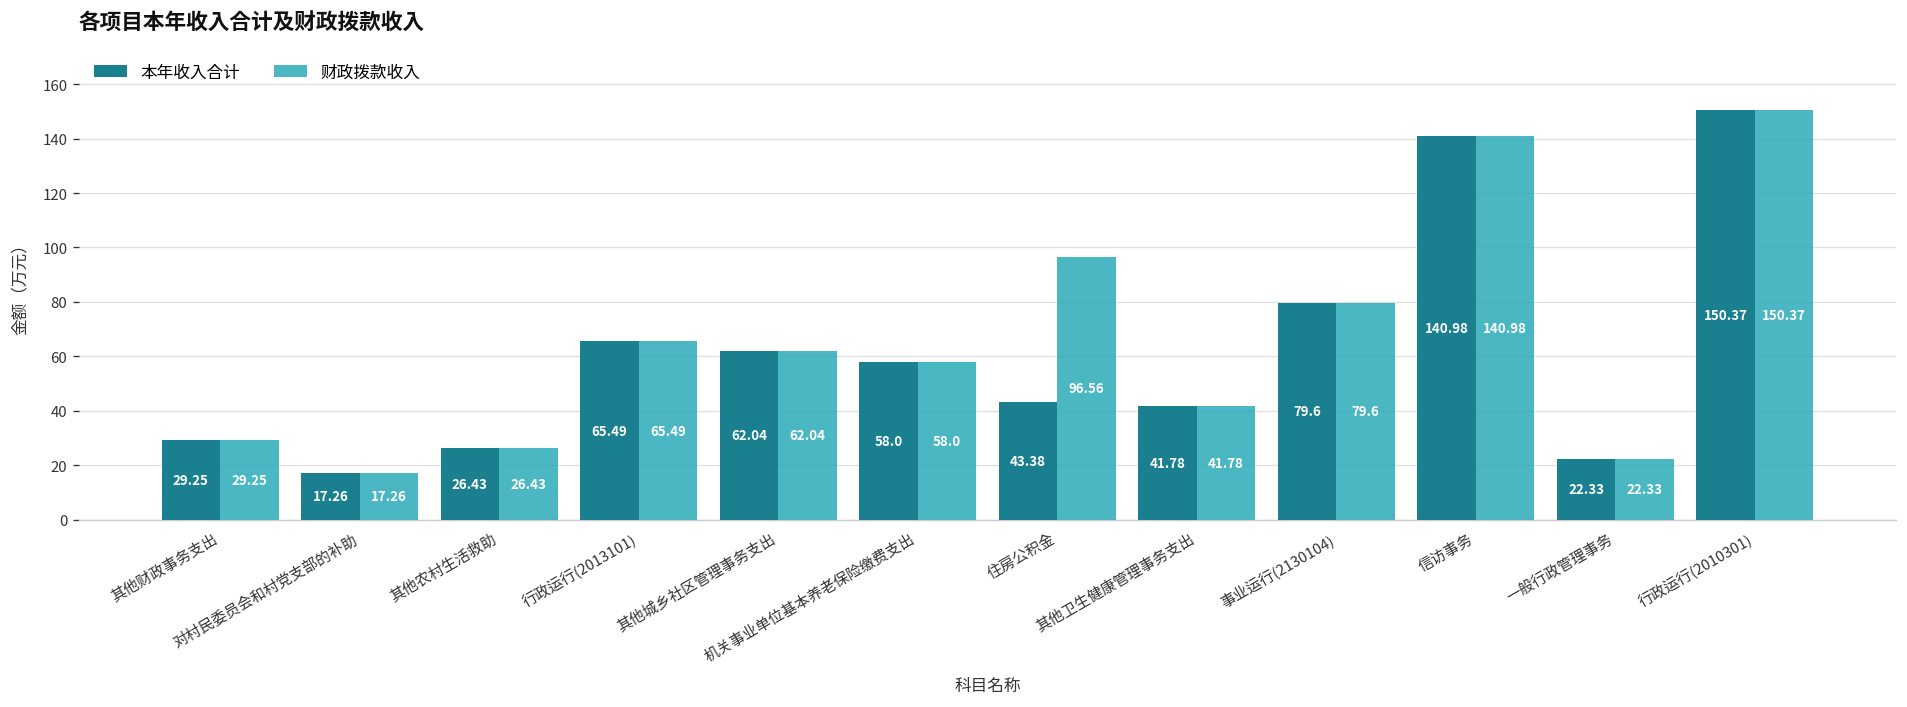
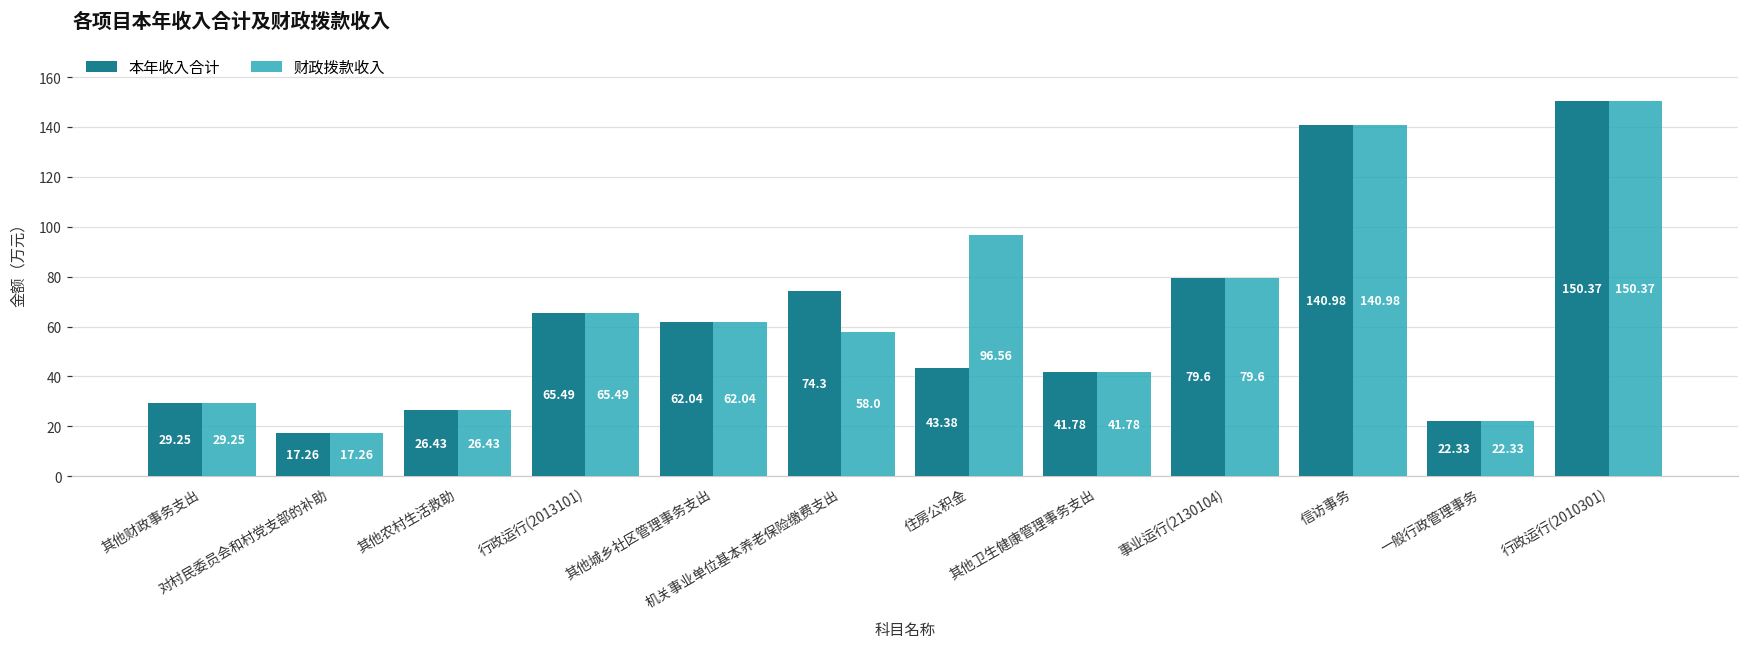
本年收入合计, 机关事业单位基本养老保险缴费支出: 58.0 -> 74.3
